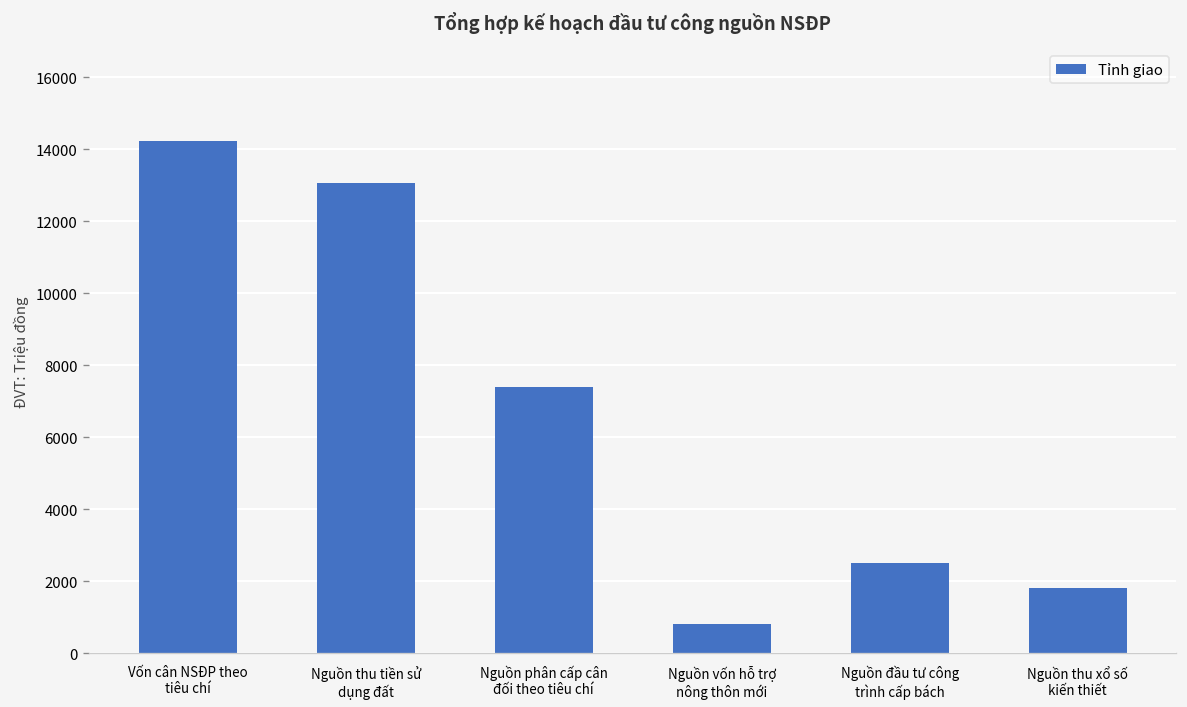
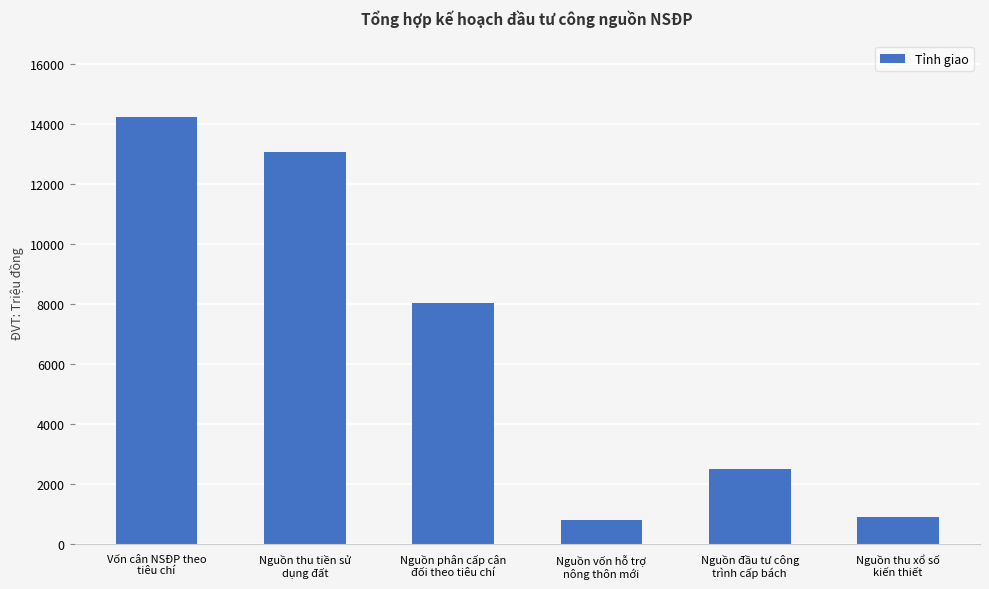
Nguồn phân cấp cân đối theo tiêu chí: 7400 -> 8000
Nguồn thu xổ số kiến thiết: 1800 -> 900
